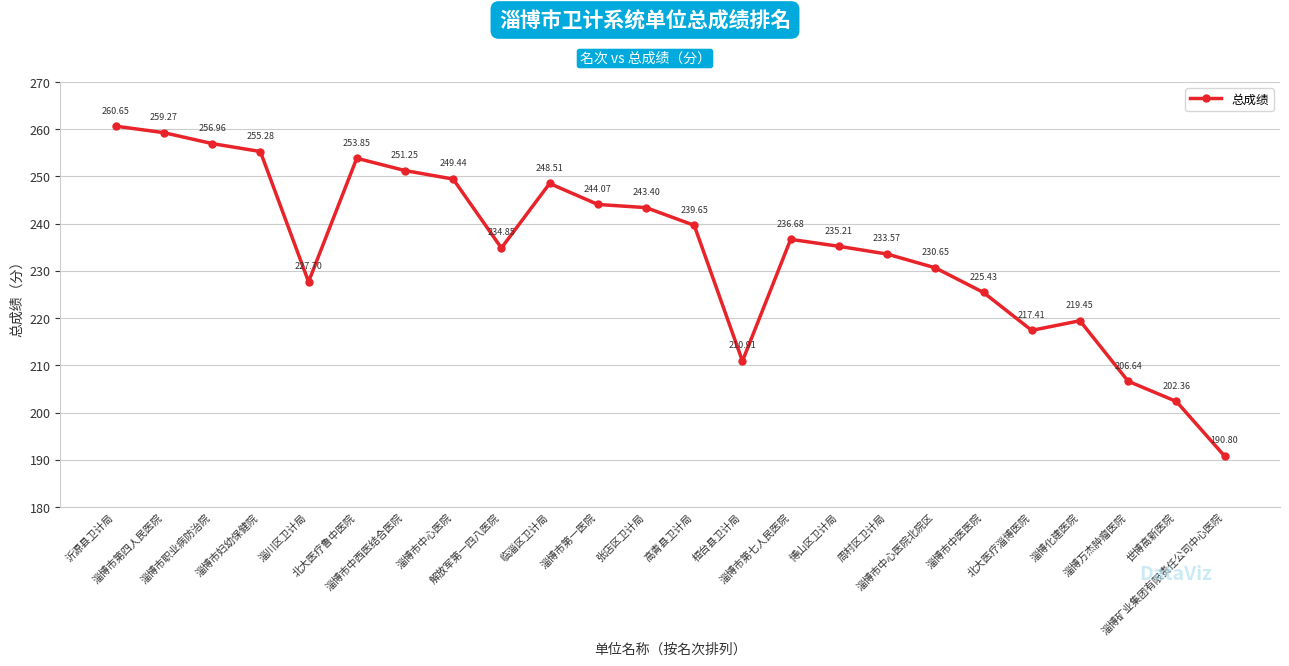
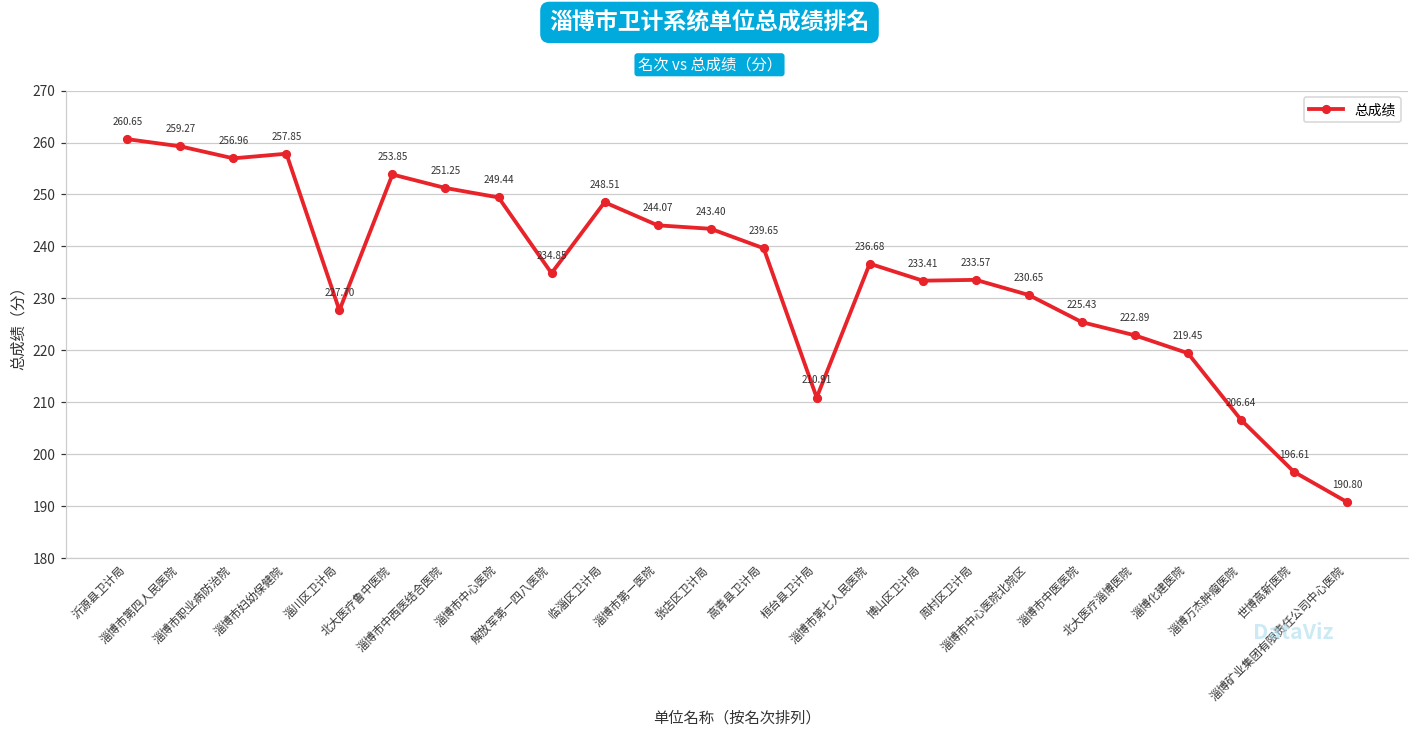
淄博市妇幼保健院: 255.28 -> 257.85
博山区卫计局: 235.21 -> 233.41
北大医疗淄博医院: 217.41 -> 222.89
世博高新医院: 202.36 -> 196.61
